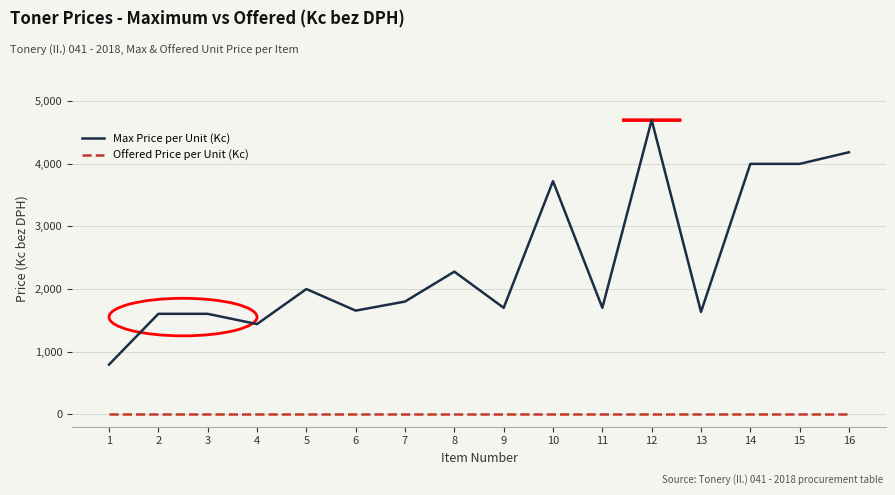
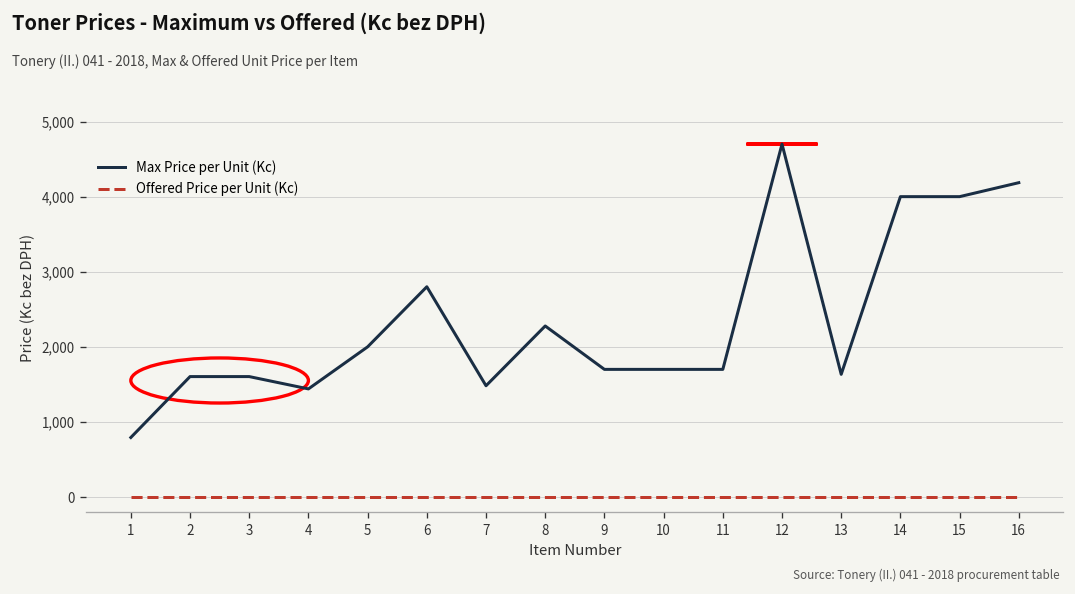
Max Price per Unit (Kc), 6: 1,700 -> 2,800
Max Price per Unit (Kc), 7: 1,800 -> 1,500
Max Price per Unit (Kc), 10: 3,700 -> 1,700
